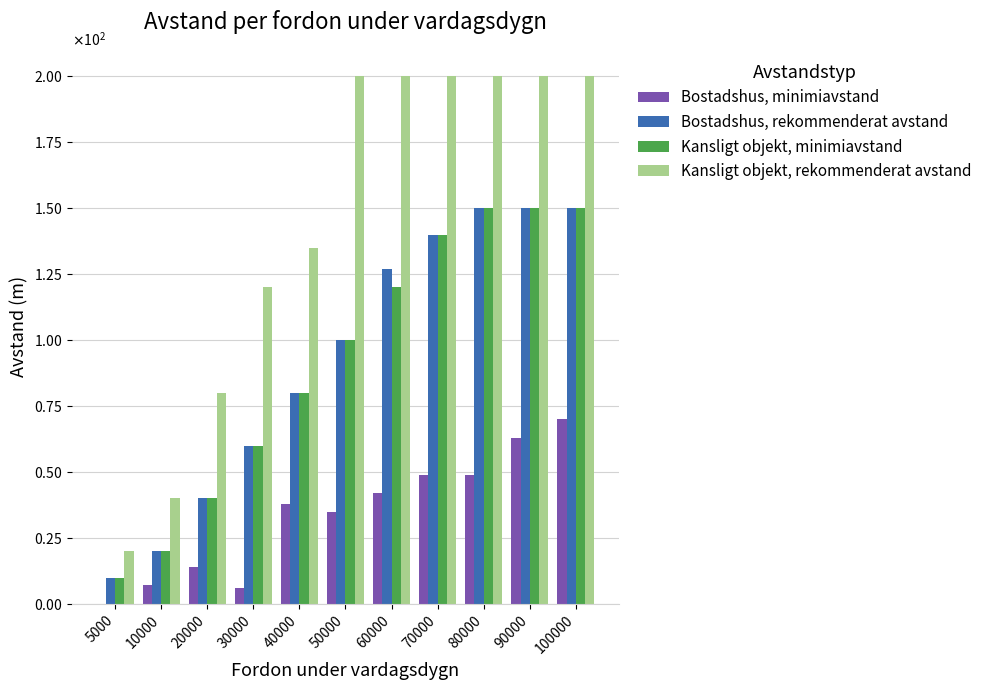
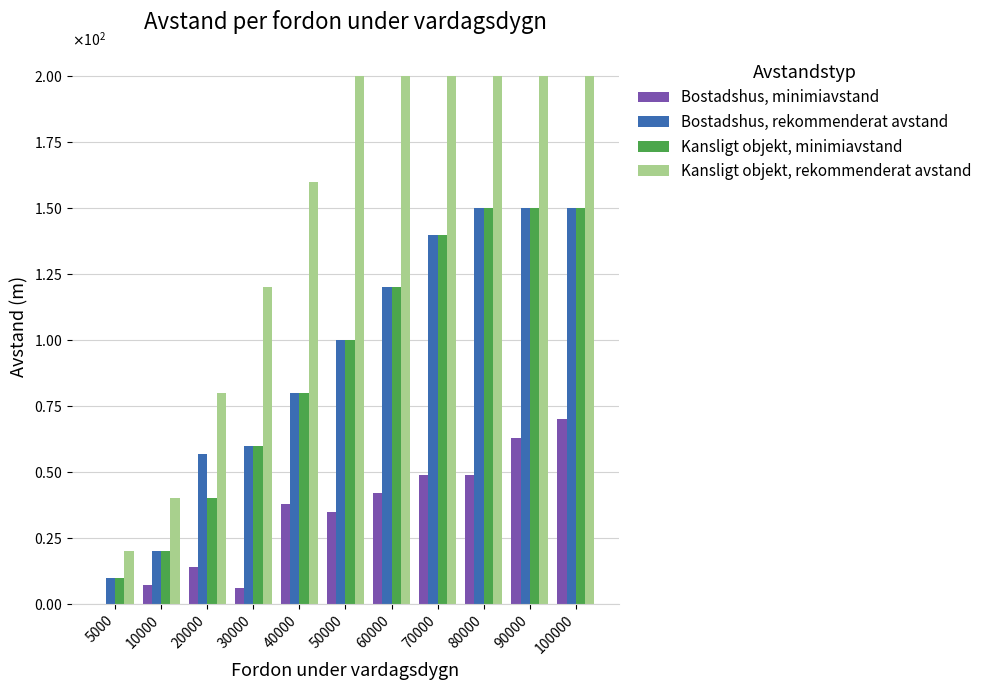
Bostadshus, rekommenderat avstand, 20000: 40 -> 57
Kansligt objekt, rekommenderat avstand, 40000: 135 -> 160
Bostadshus, rekommenderat avstand, 60000: 127 -> 120
